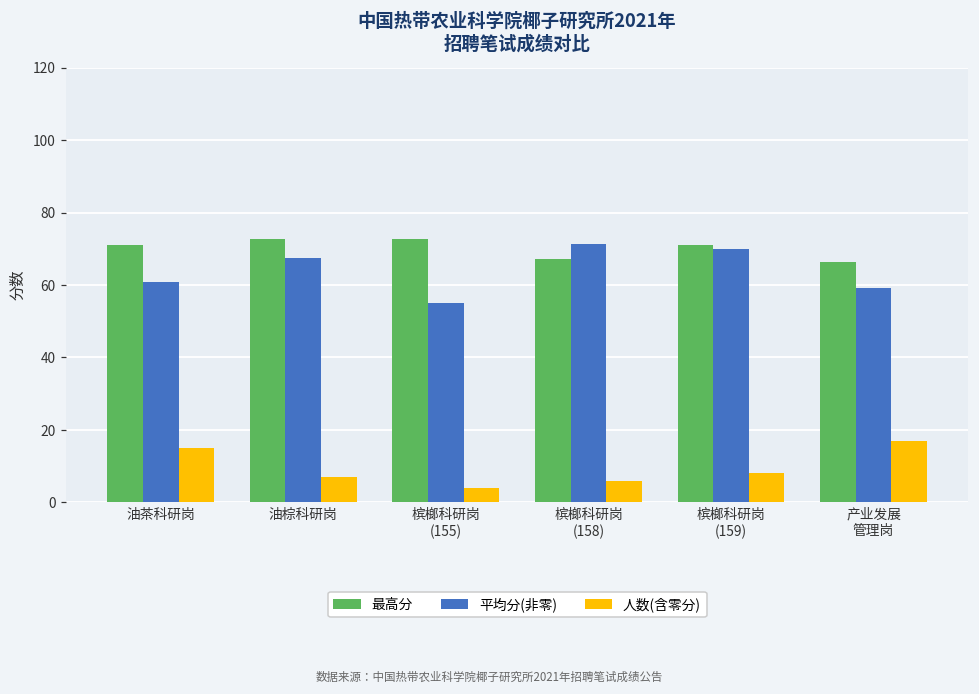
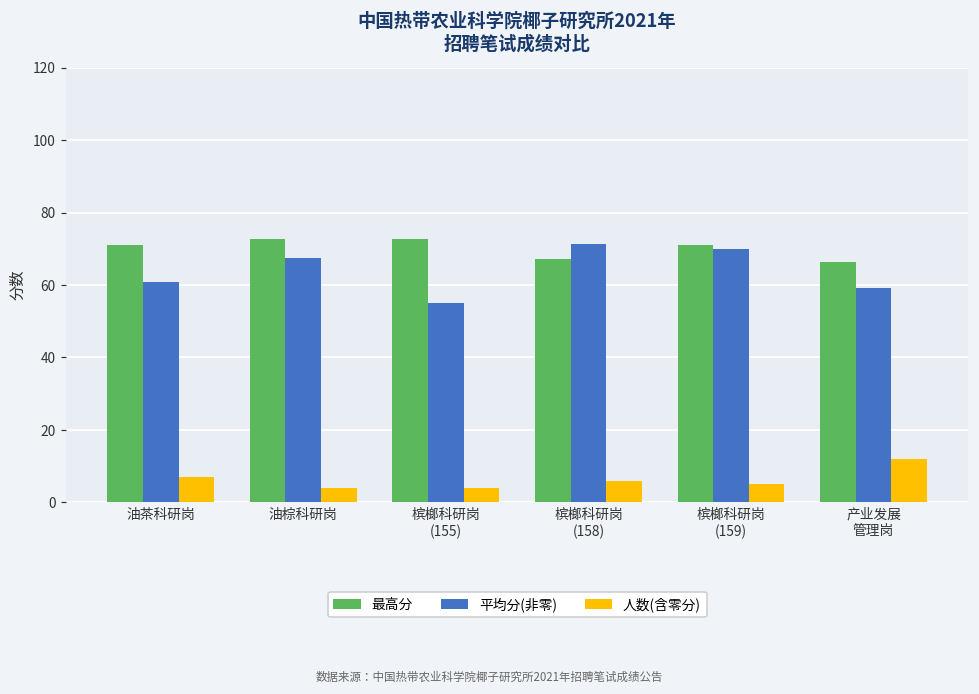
人数(含零分), 油茶科研岗: 15 -> 7
人数(含零分), 油棕科研岗: 7 -> 4
人数(含零分), 槟榔科研岗 (159): 8 -> 5
人数(含零分), 产业发展 管理岗: 17 -> 12
